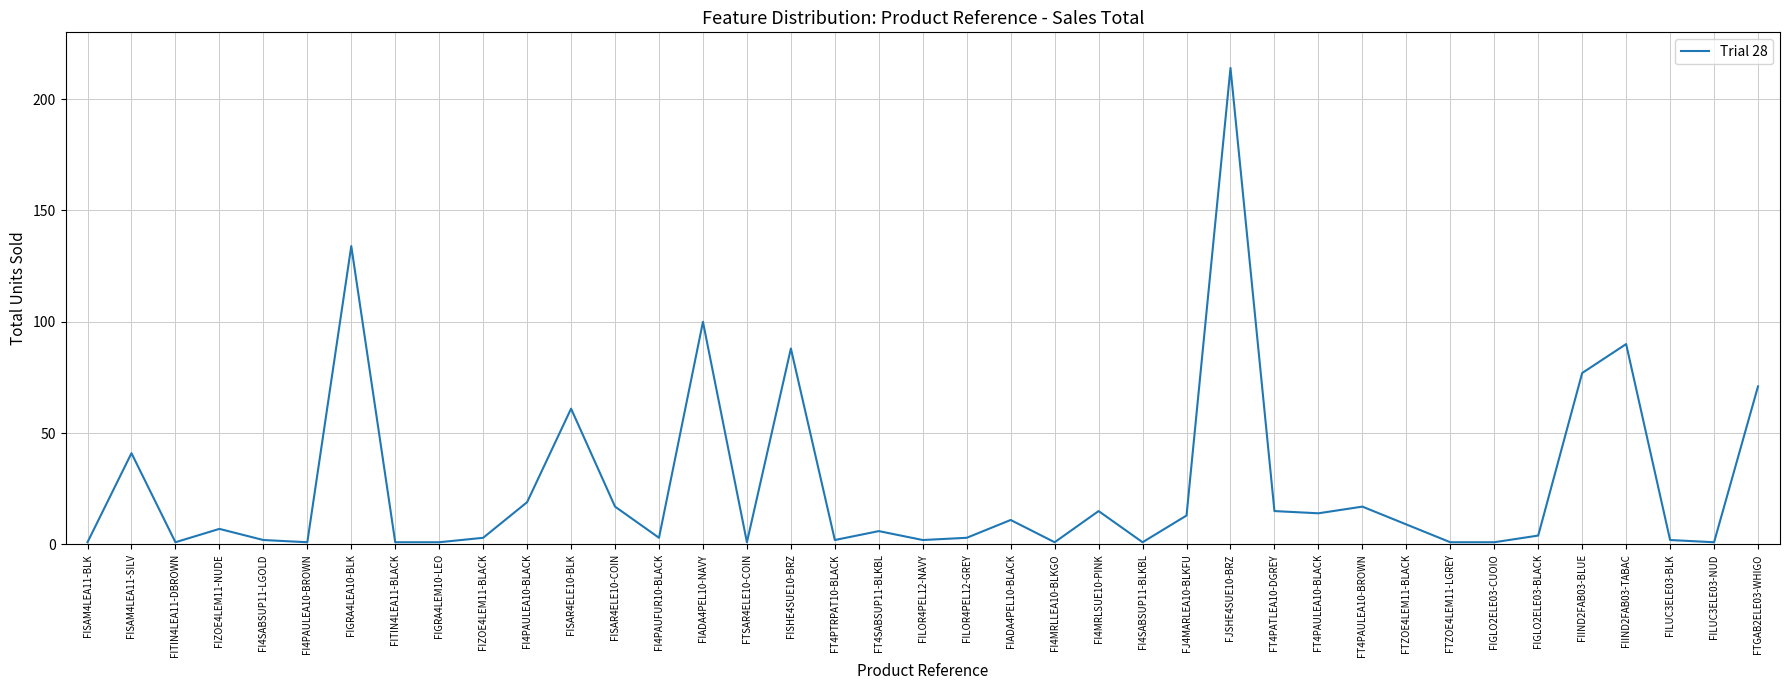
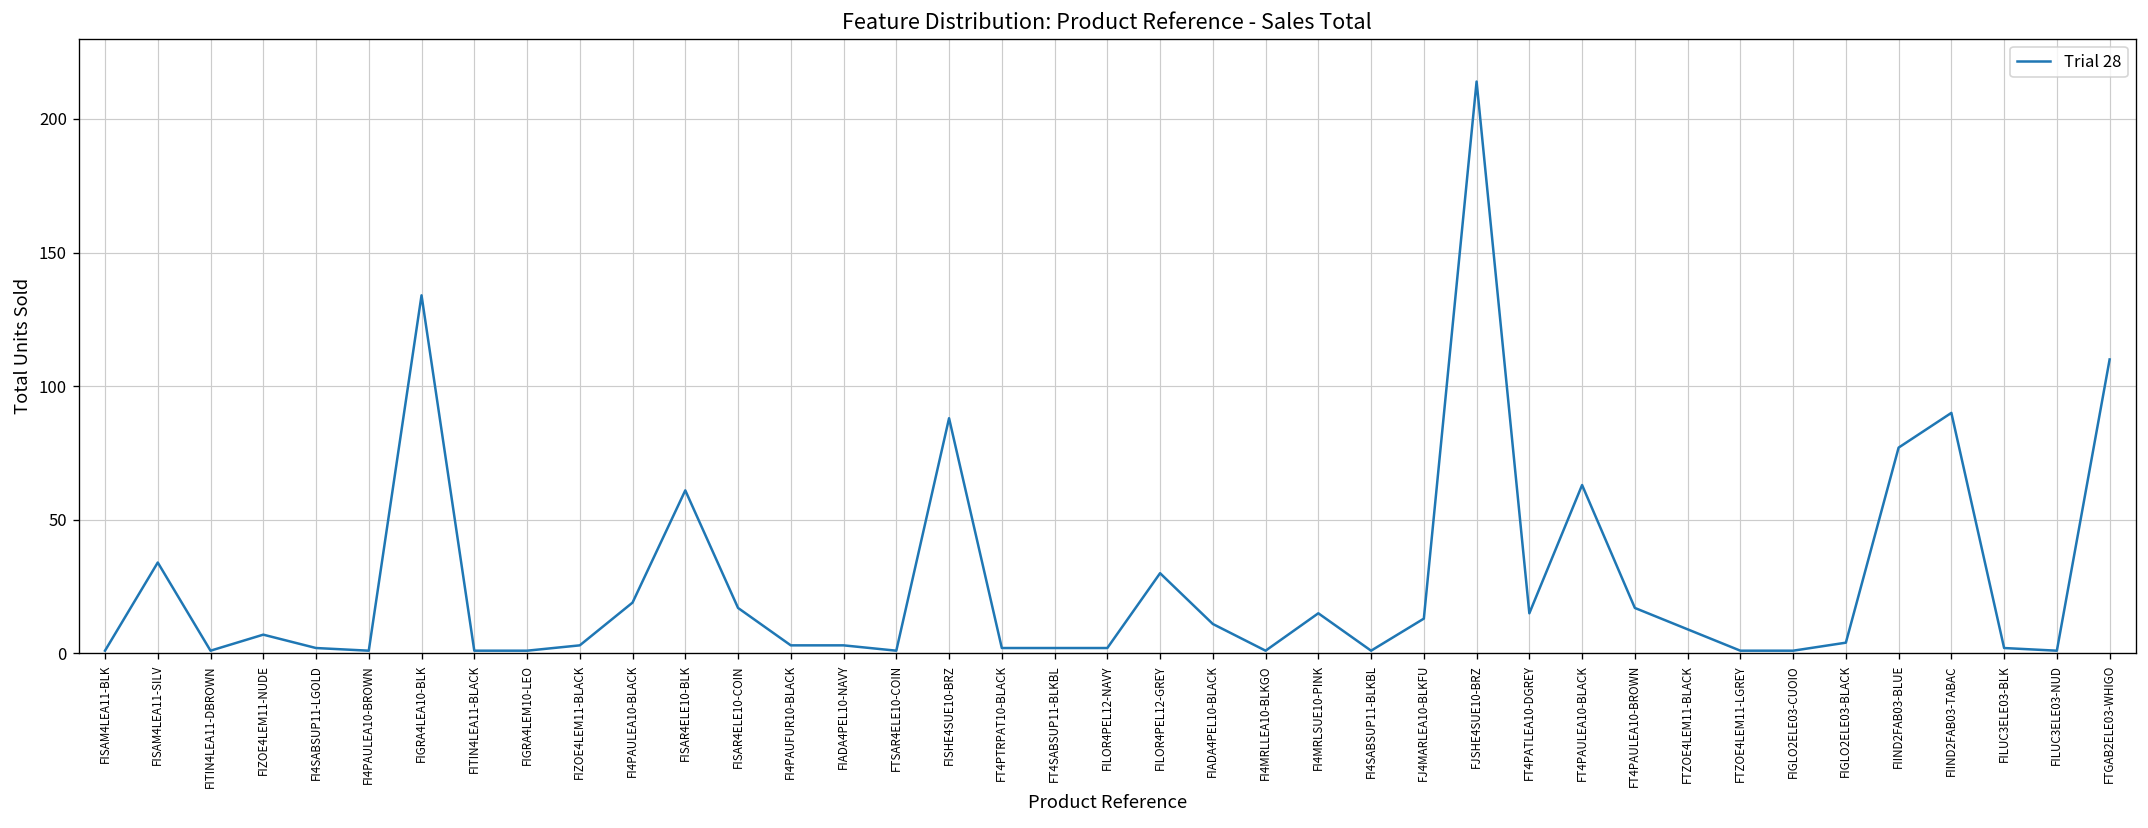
FISAM4LEA11-SILV: 41 -> 34
FIADA4PEL10-NAVY: 100 -> 3
FT4SABSUP11-BLKBL: 6 -> 2
FILOR4PEL12-GREY: 3 -> 30
FT4PAULEA10-BLACK: 14 -> 63
FTGAB2ELE03-WHIGO: 71 -> 110
